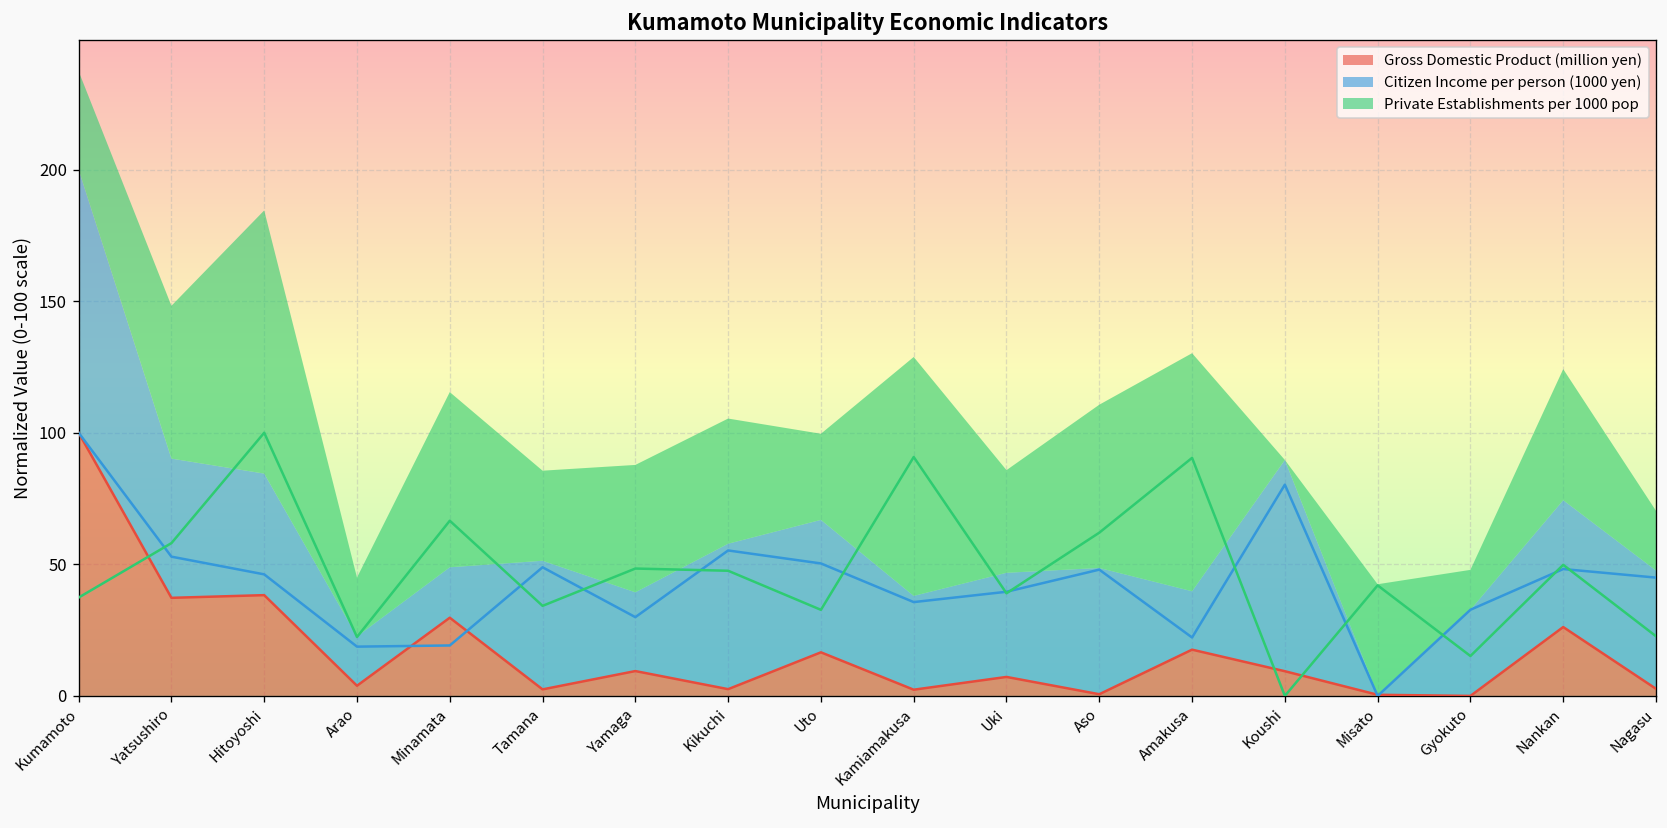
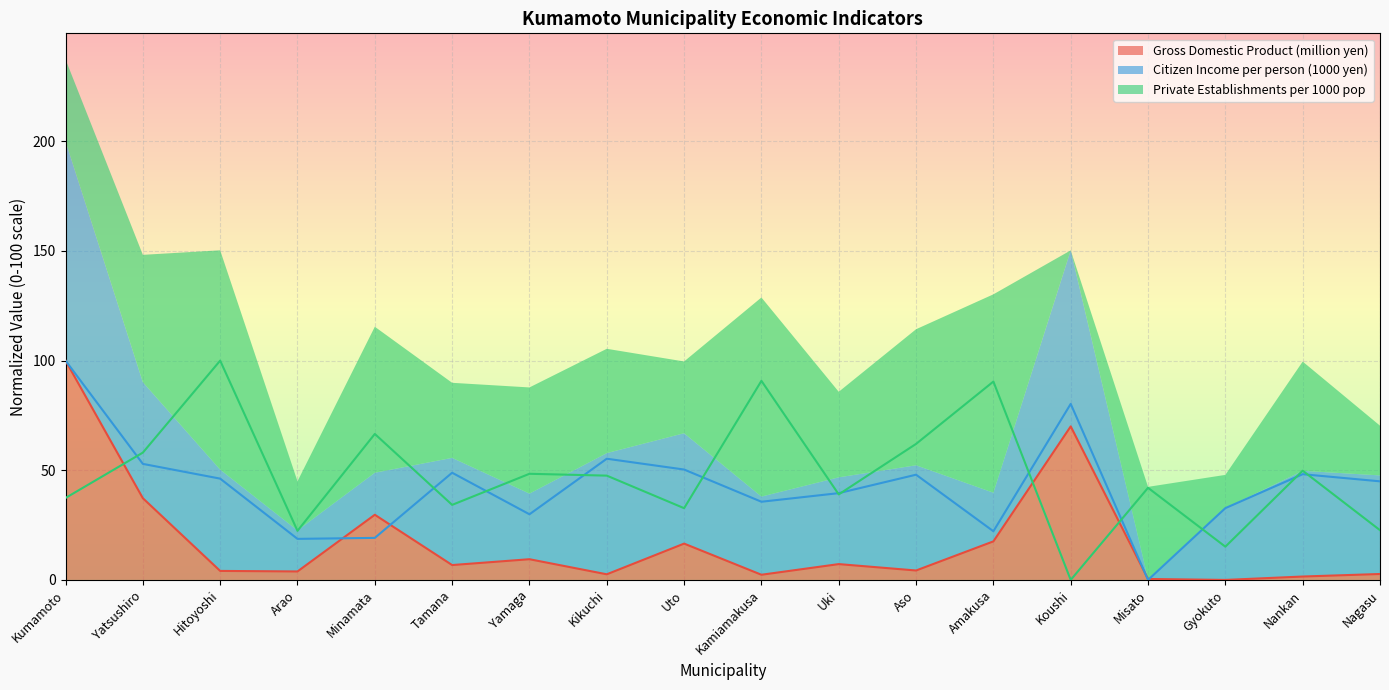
Gross Domestic Product (million yen), Hitoyoshi: 38 -> 4
Gross Domestic Product (million yen), Tamana: 2 -> 7
Gross Domestic Product (million yen), Aso: 1 -> 4
Gross Domestic Product (million yen), Koushi: 9 -> 70
Gross Domestic Product (million yen), Nankan: 26 -> 2
